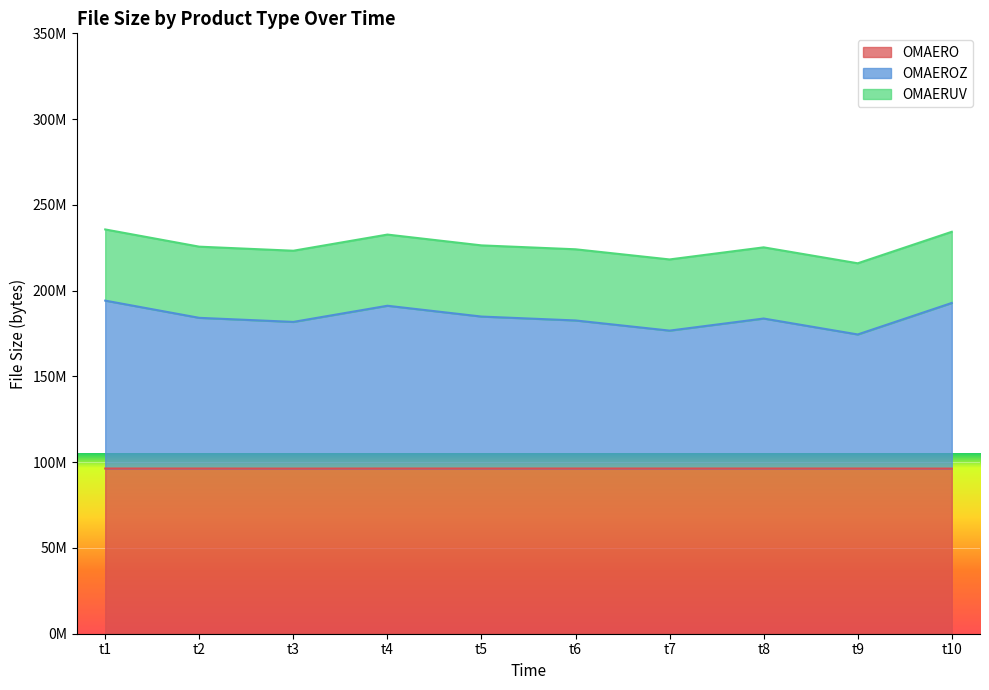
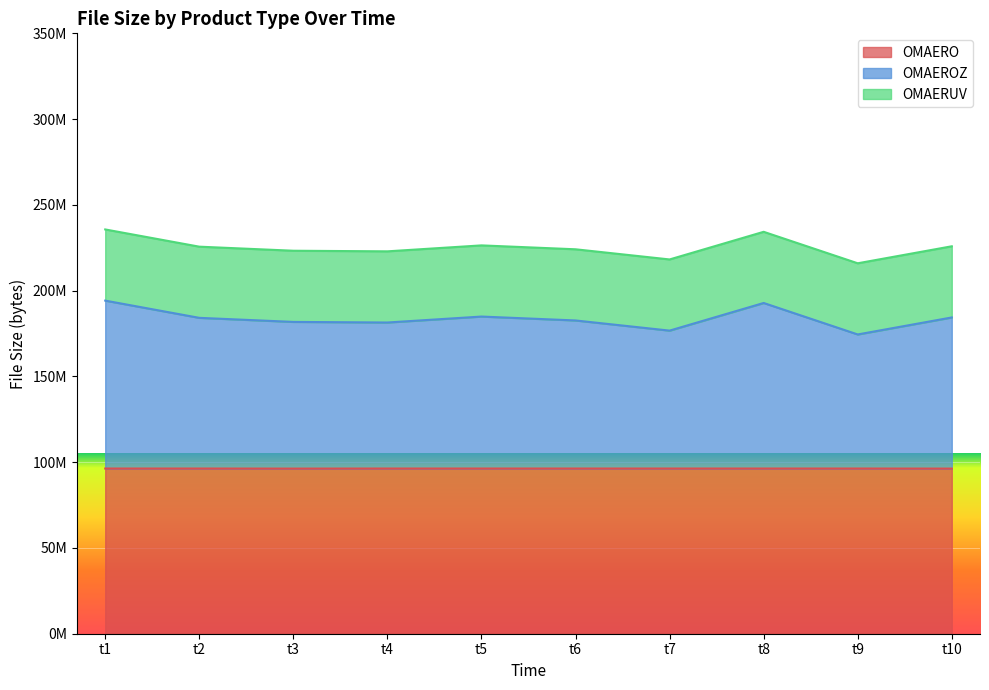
OMAEROZ, t4: 95000000 -> 85000000
OMAEROZ, t8: 87000000 -> 97000000
OMAEROZ, t10: 97000000 -> 88000000
